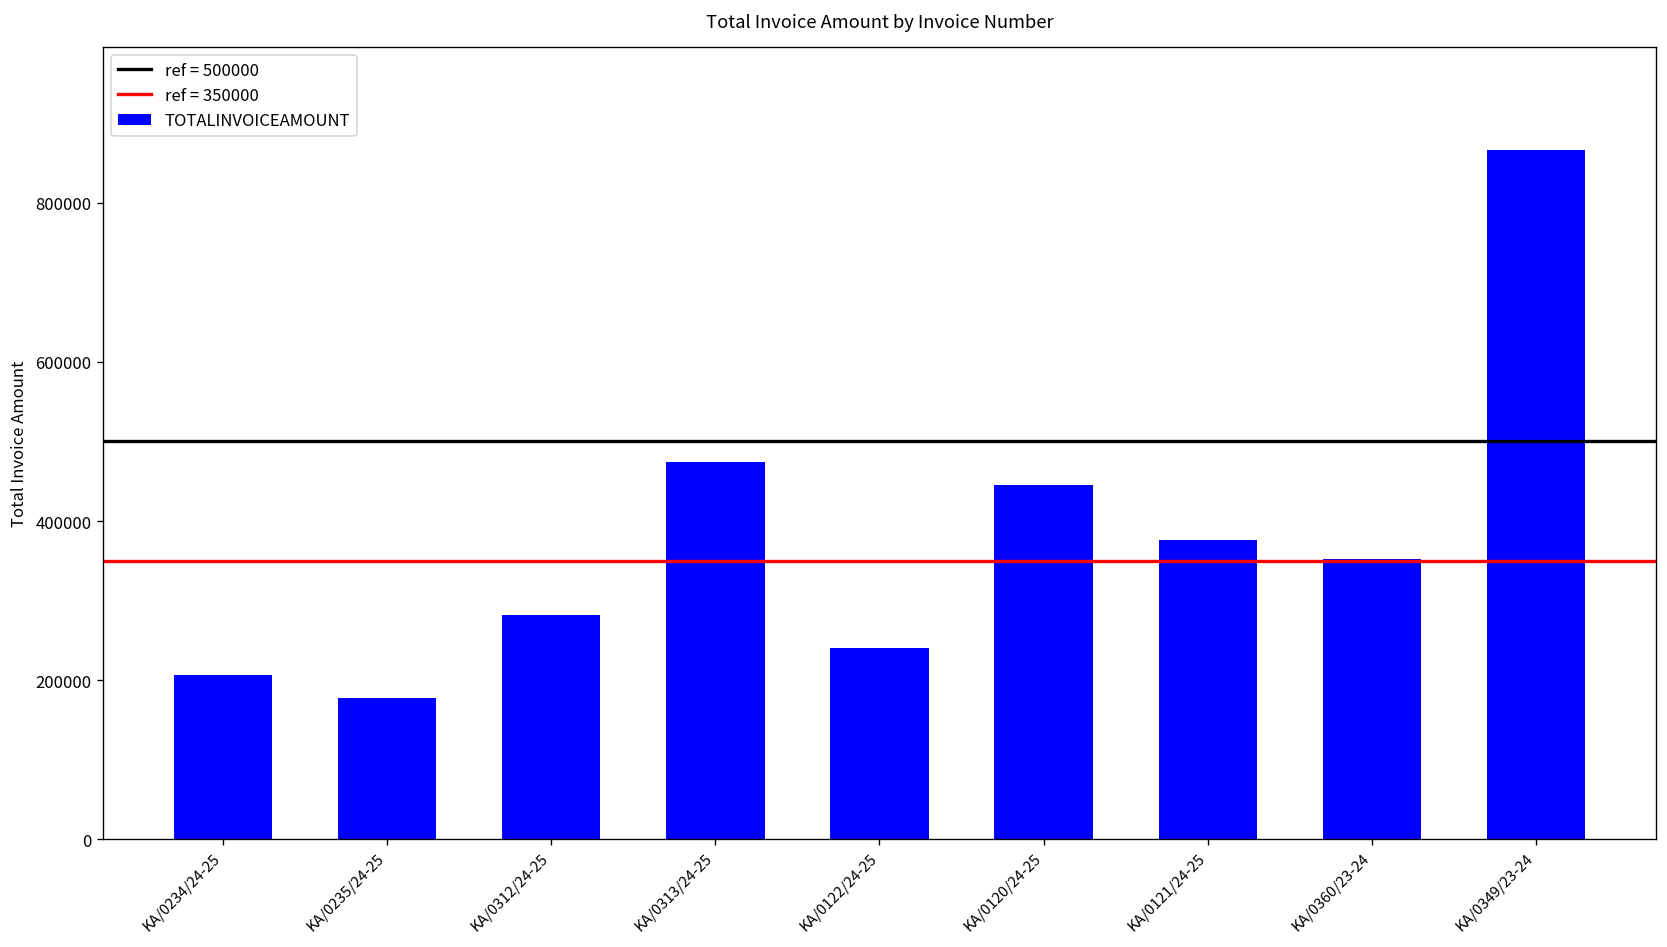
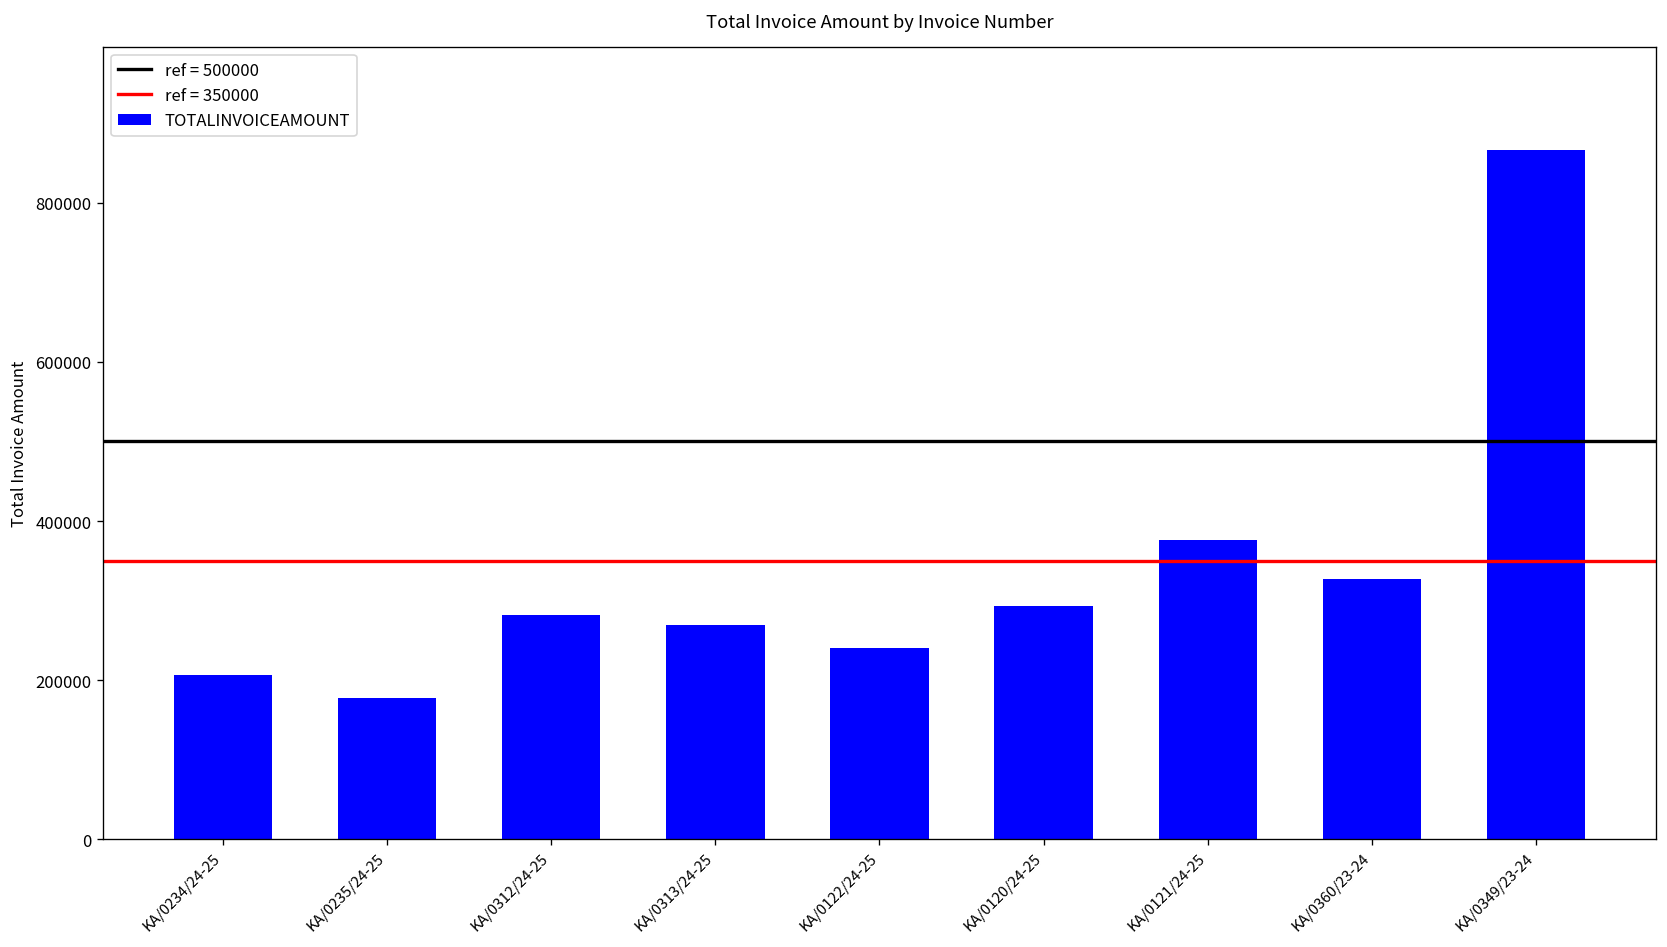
KA/0313/24-25: 470000 -> 270000
KA/0120/24-25: 450000 -> 290000
KA/0360/23-24: 350000 -> 330000
